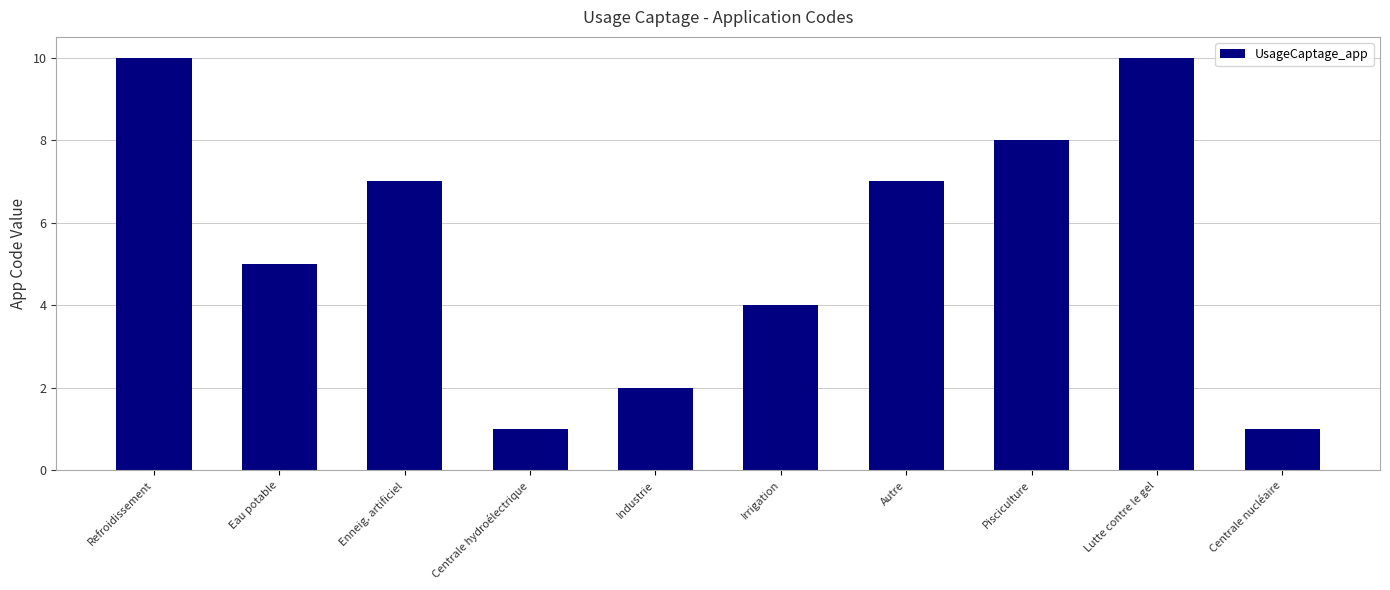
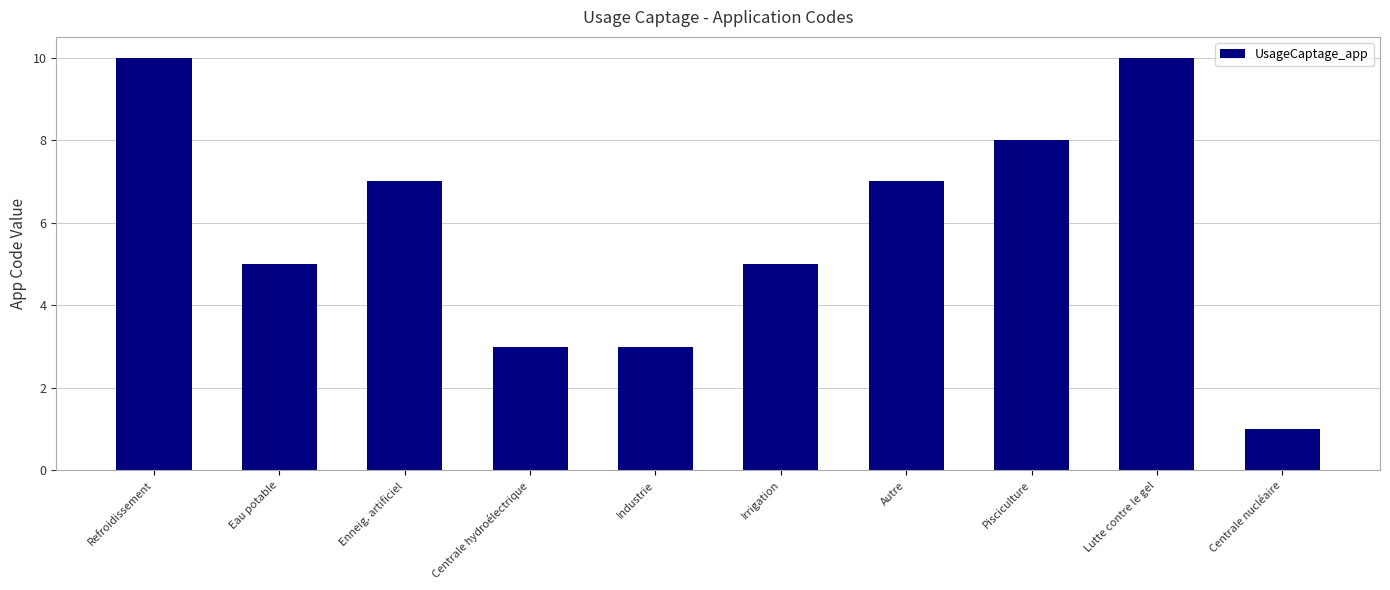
Centrale hydroélectrique: 1 -> 3
Industrie: 2 -> 3
Irrigation: 4 -> 5
